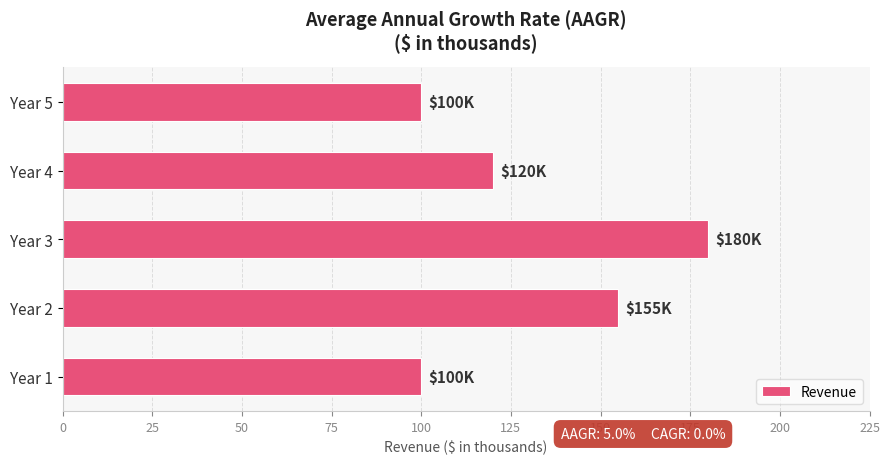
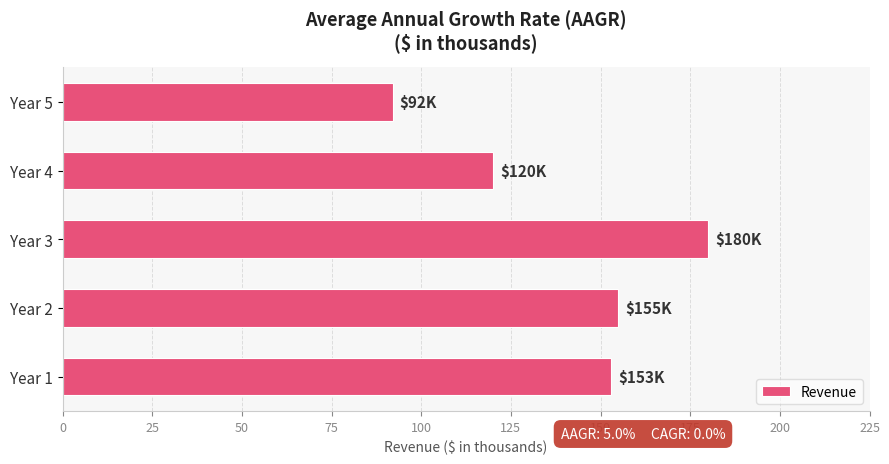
Year 5: $100K -> $92K
Year 1: $100K -> $153K
